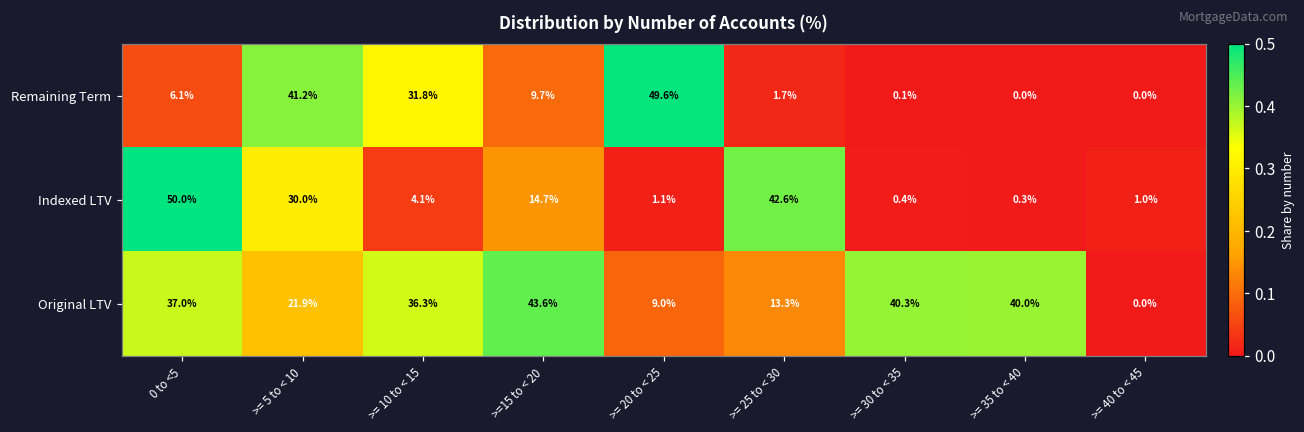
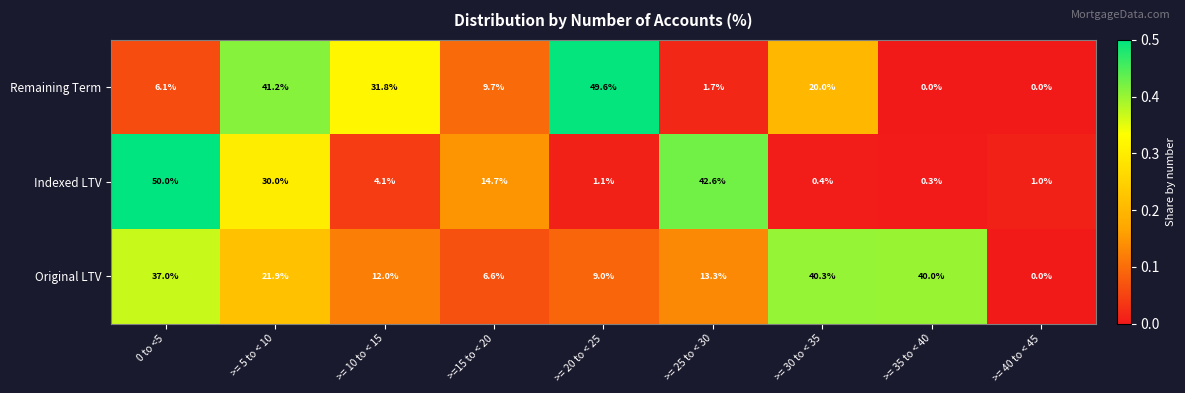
Remaining Term, >= 30 to < 35: 0.1% -> 20.0%
Original LTV, >= 10 to < 15: 36.3% -> 12.0%
Original LTV, >=15 to < 20: 43.6% -> 6.6%
